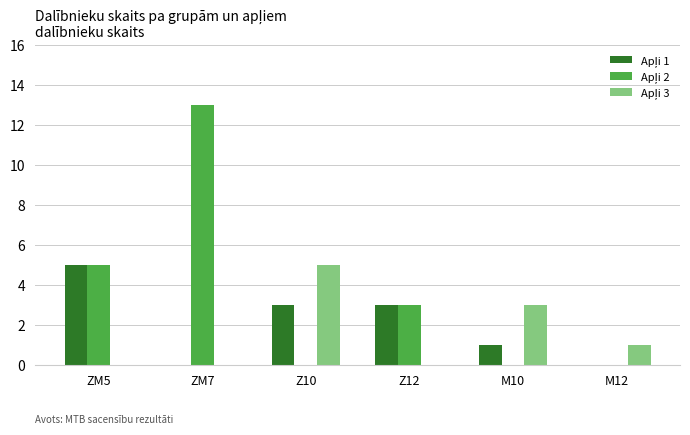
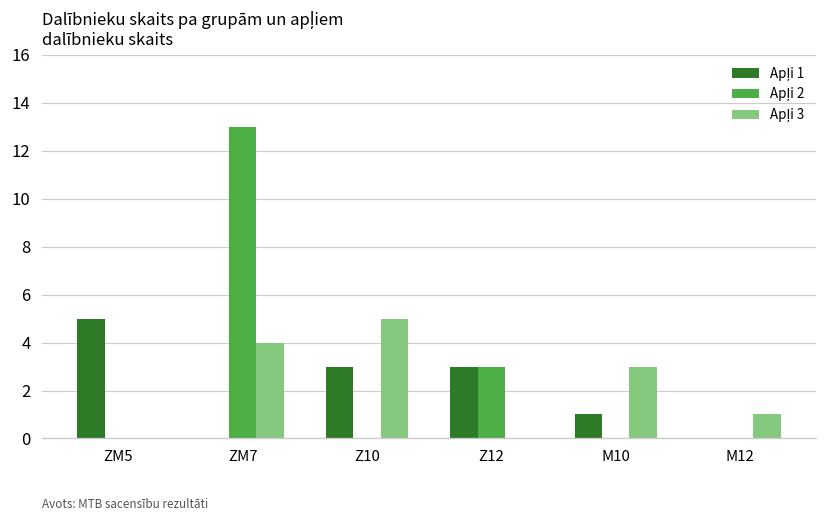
Apļi 2, ZM5: 5 -> 0
Apļi 3, ZM7: 0 -> 4
